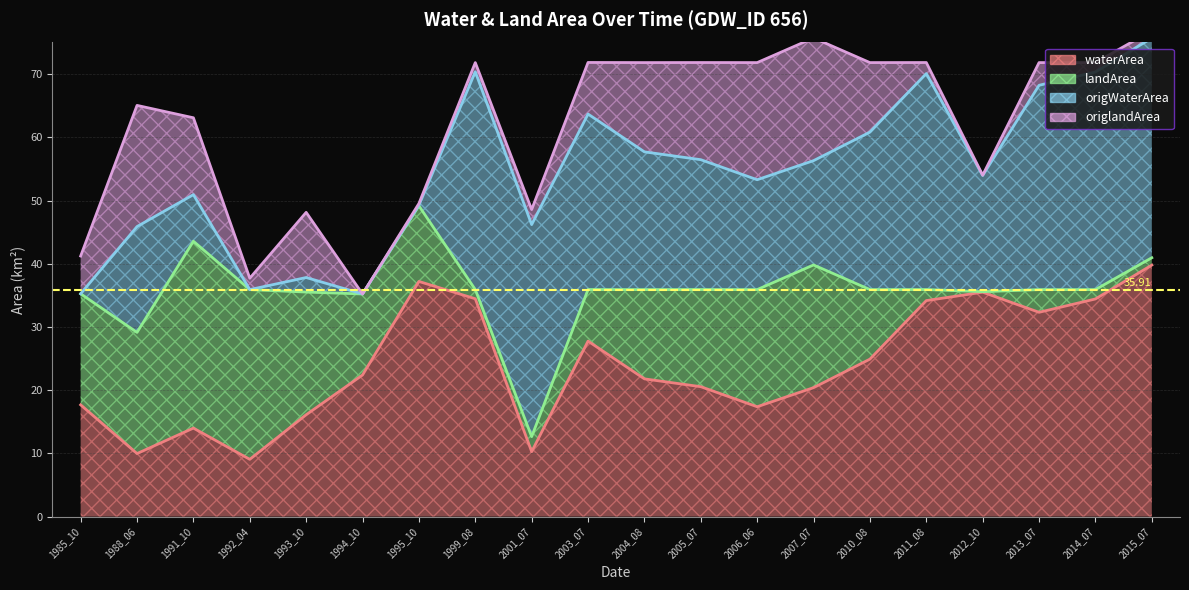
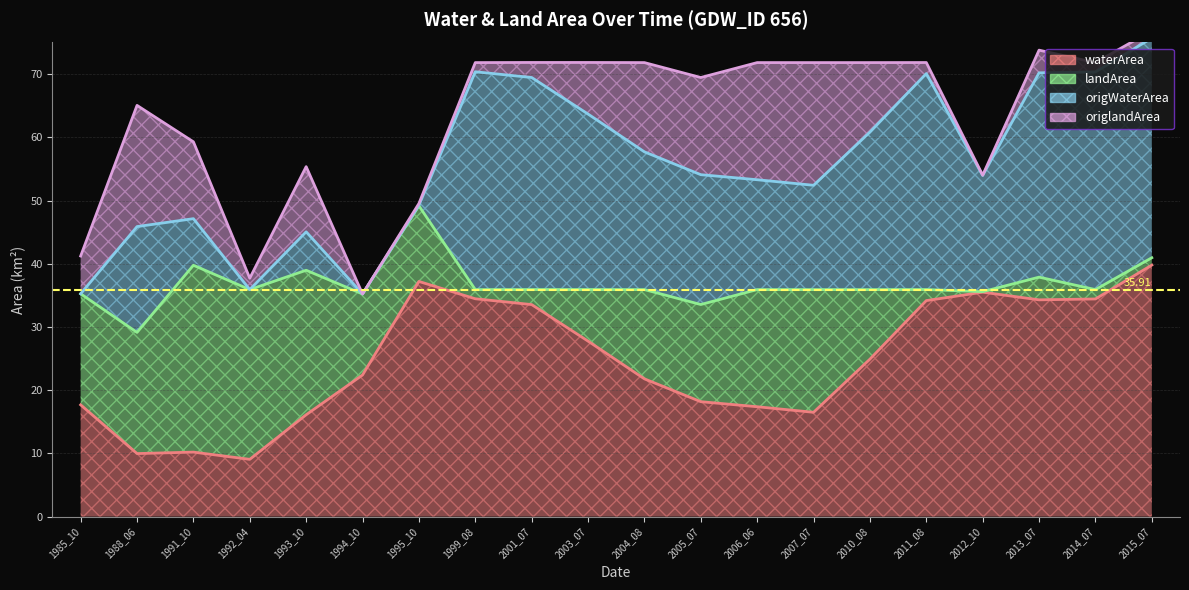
waterArea, 1991_10: 14 -> 10
landArea, 1993_10: 19 -> 23
origWaterArea, 1993_10: 2 -> 6
waterArea, 2001_07: 10 -> 34
waterArea, 2005_07: 21 -> 18
waterArea, 2007_07: 20 -> 17
waterArea, 2013_07: 32 -> 34
